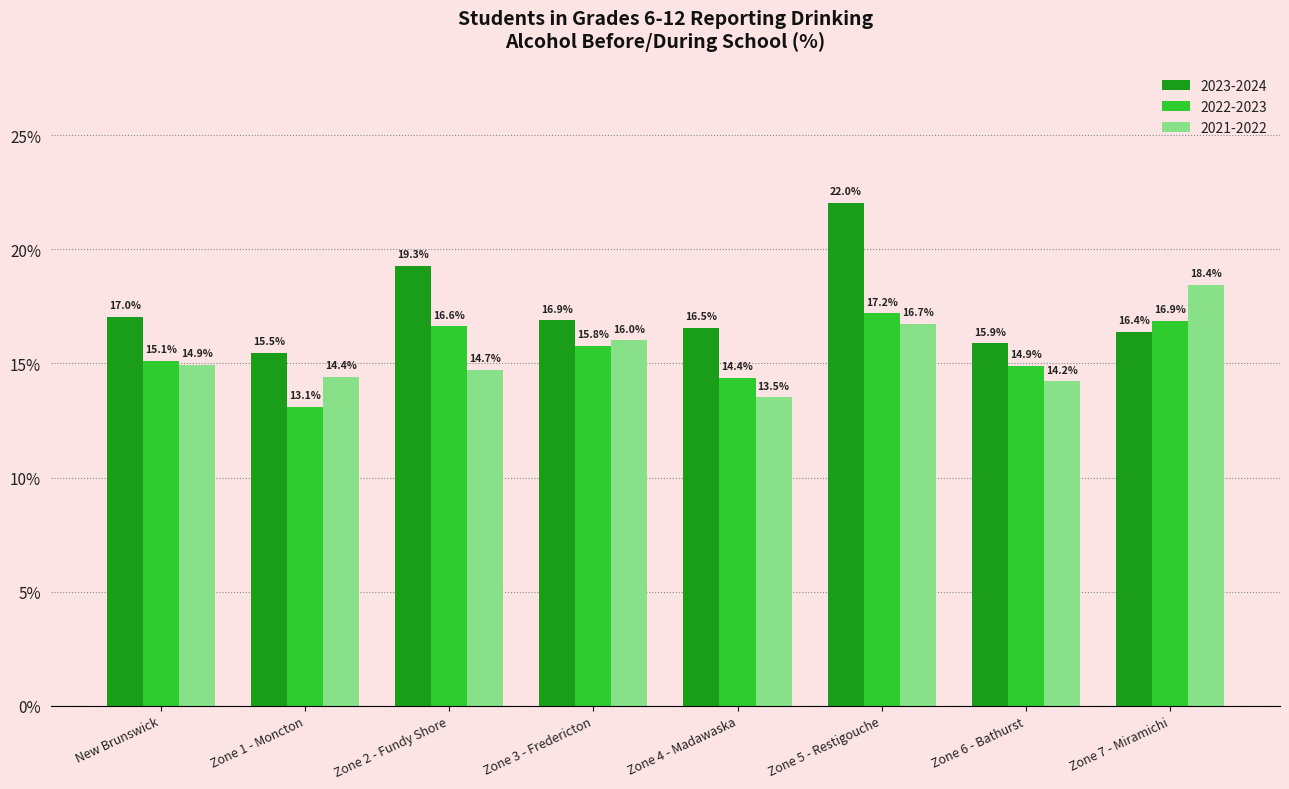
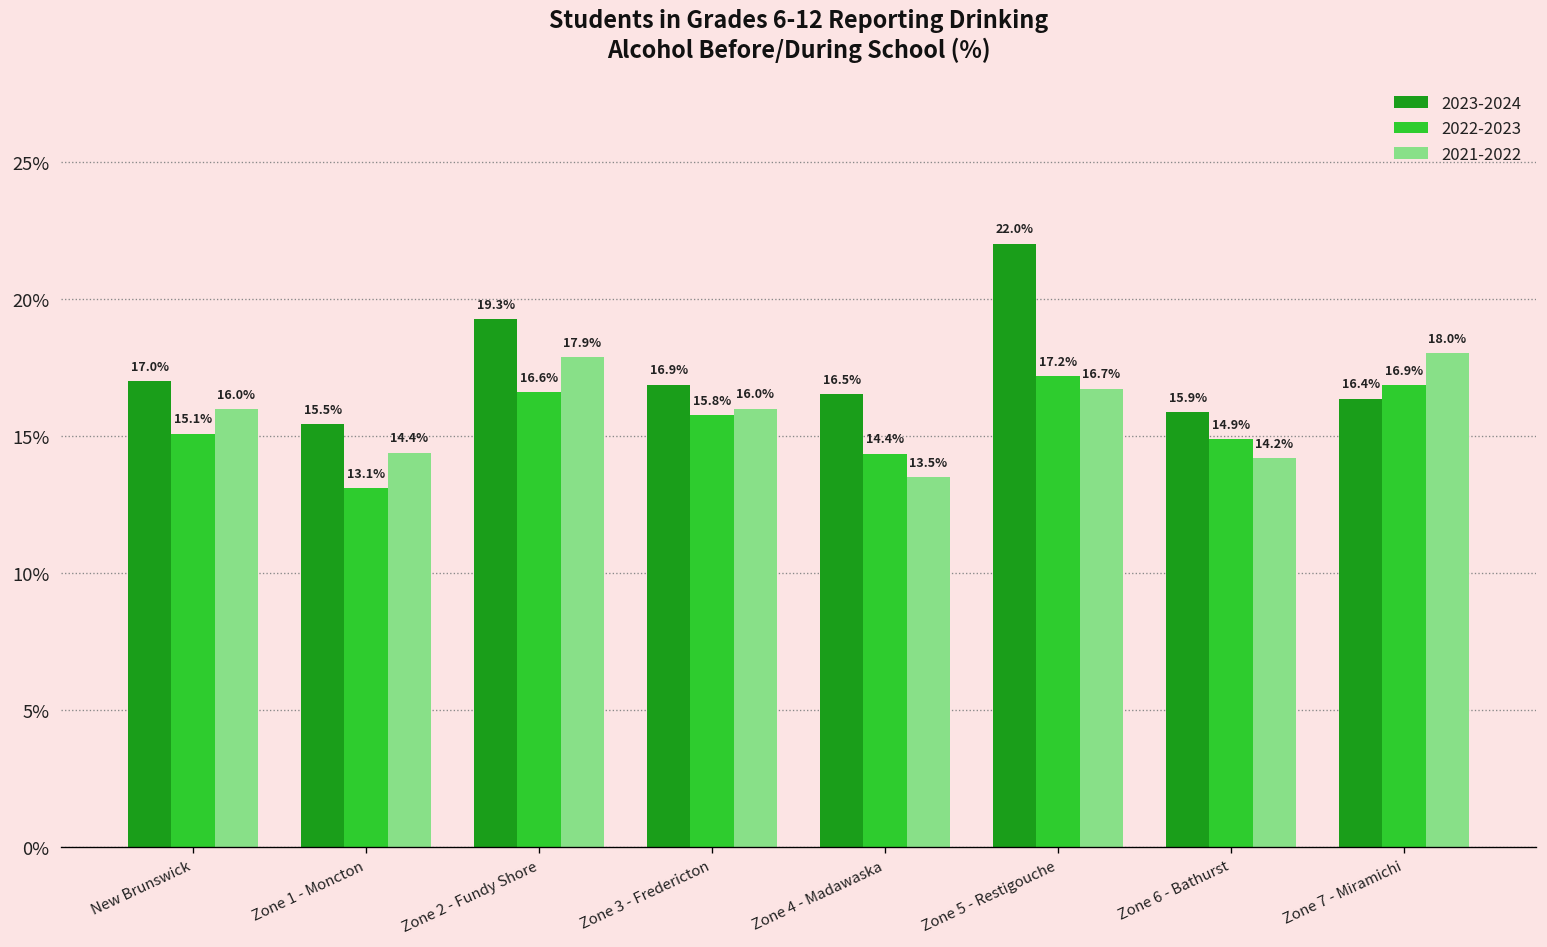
2021-2022, New Brunswick: 14.9% -> 16.0%
2021-2022, Zone 2 - Fundy Shore: 14.7% -> 17.9%
2021-2022, Zone 7 - Miramichi: 18.4% -> 18.0%
